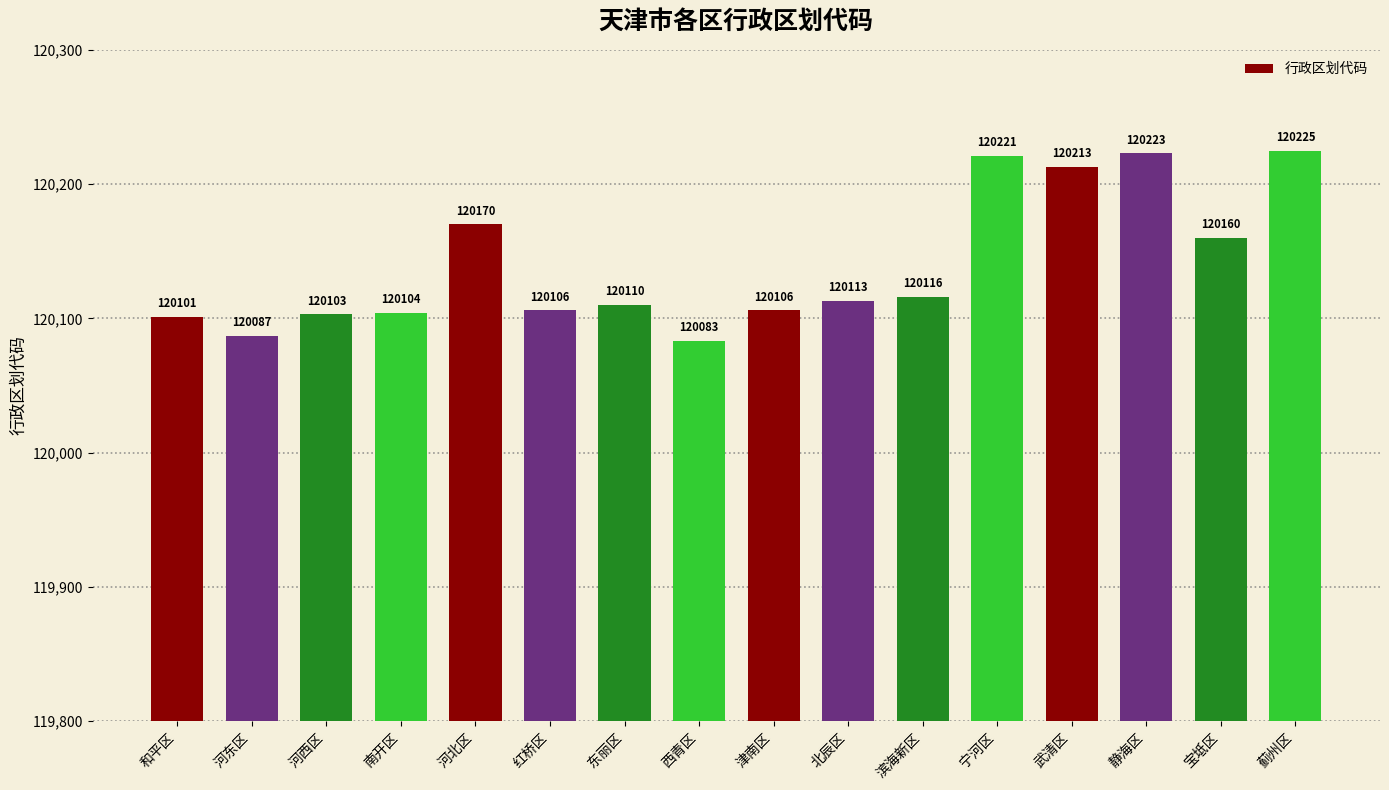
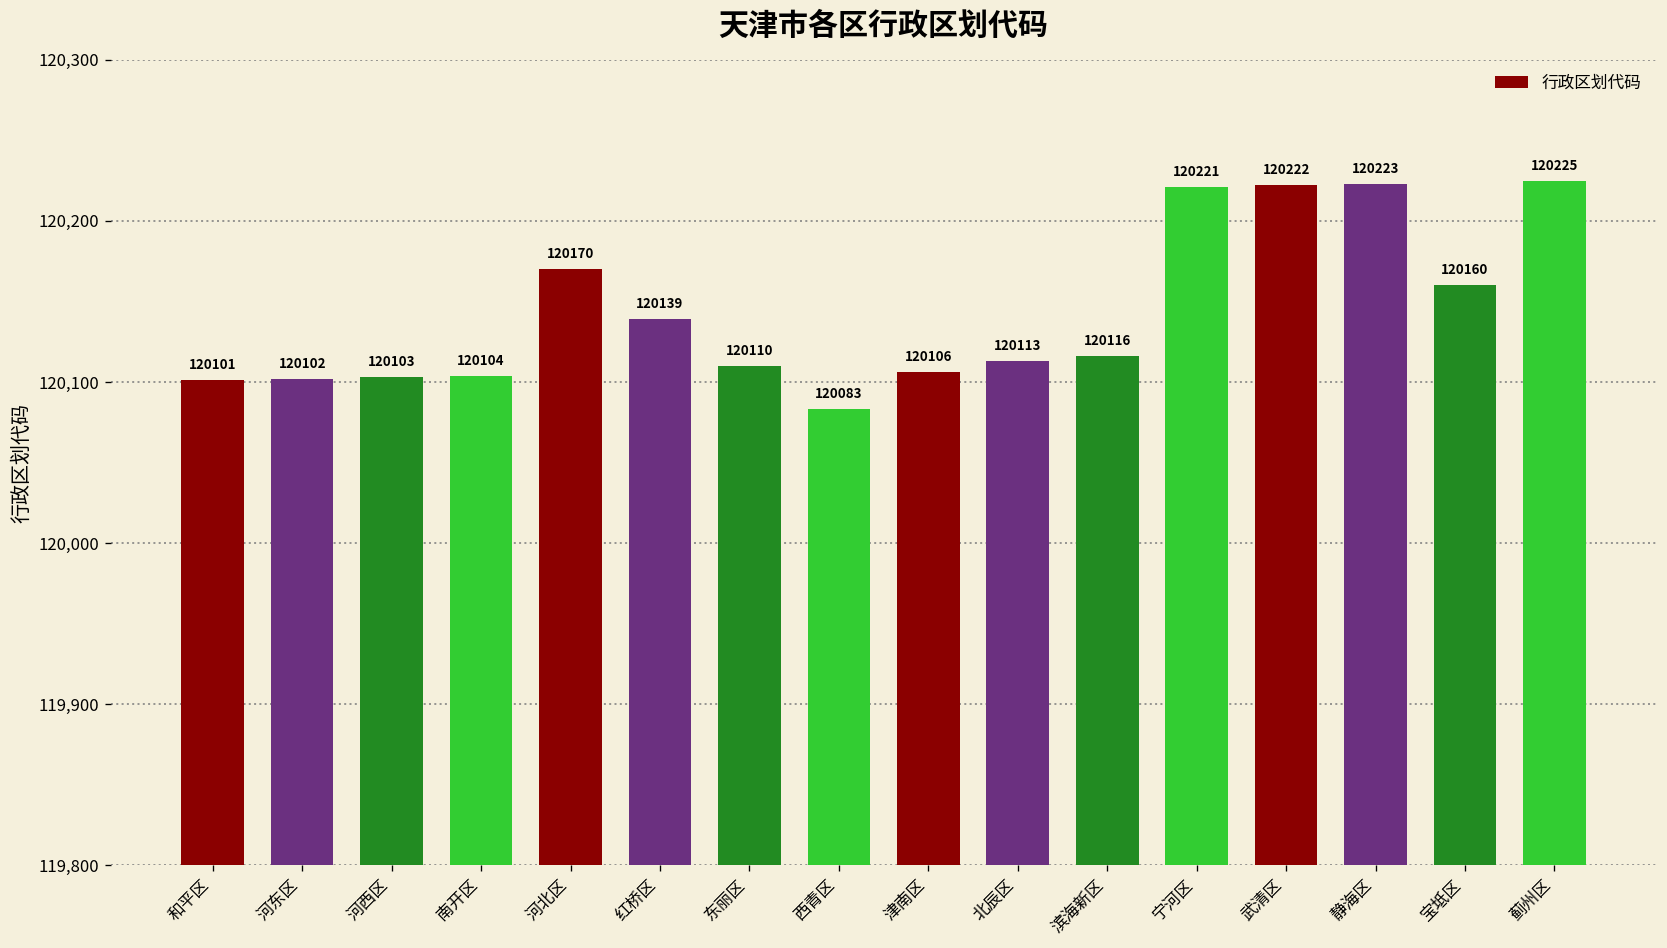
河东区: 120087 -> 120102
红桥区: 120106 -> 120139
武清区: 120213 -> 120222
